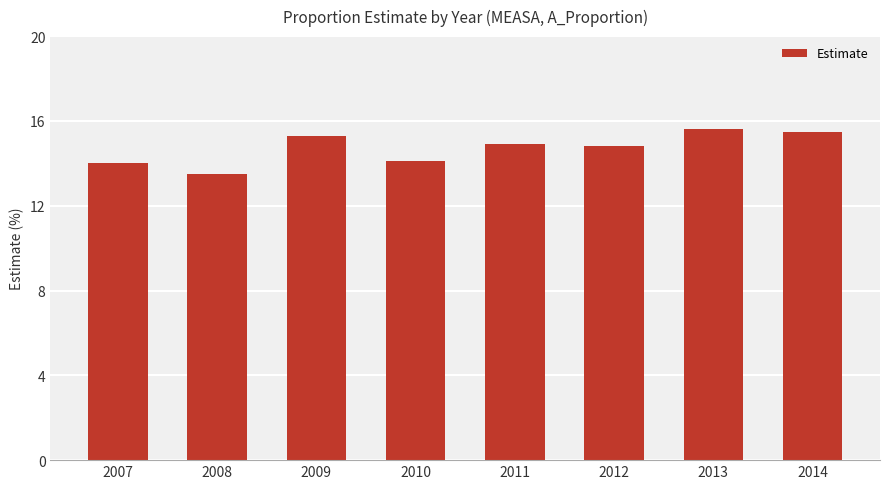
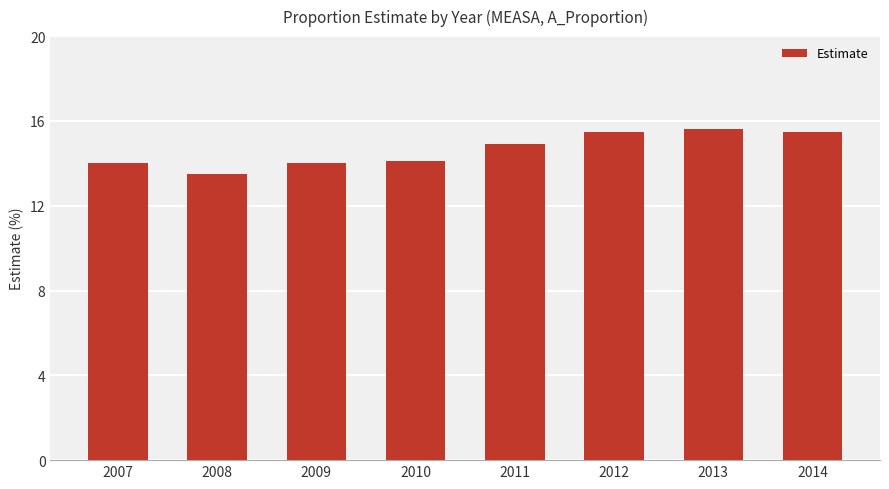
2009: 15.3 -> 14.0
2012: 14.8 -> 15.5
